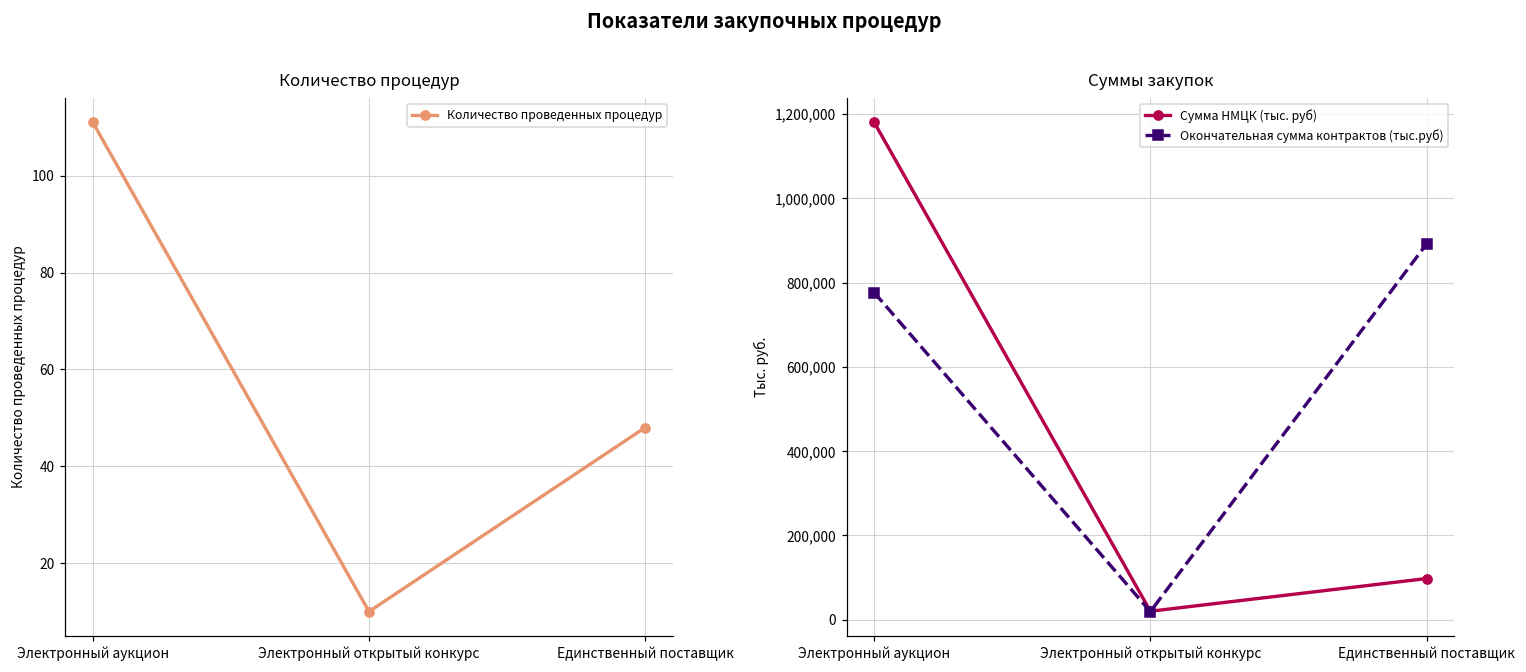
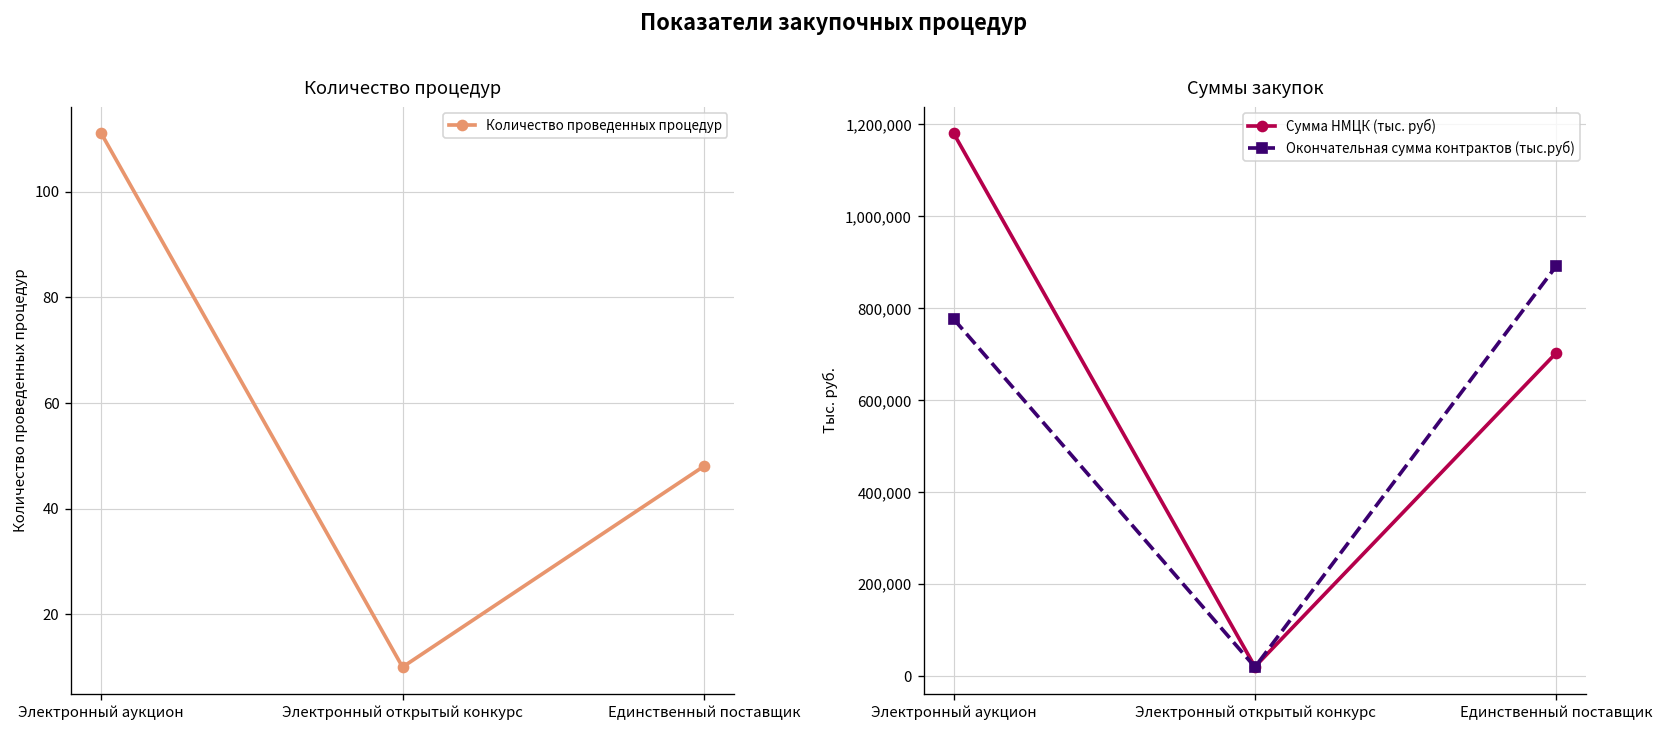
Суммы закупок, Сумма НМЦК (тыс. руб), Единственный поставщик: 100,000 -> 700,000
